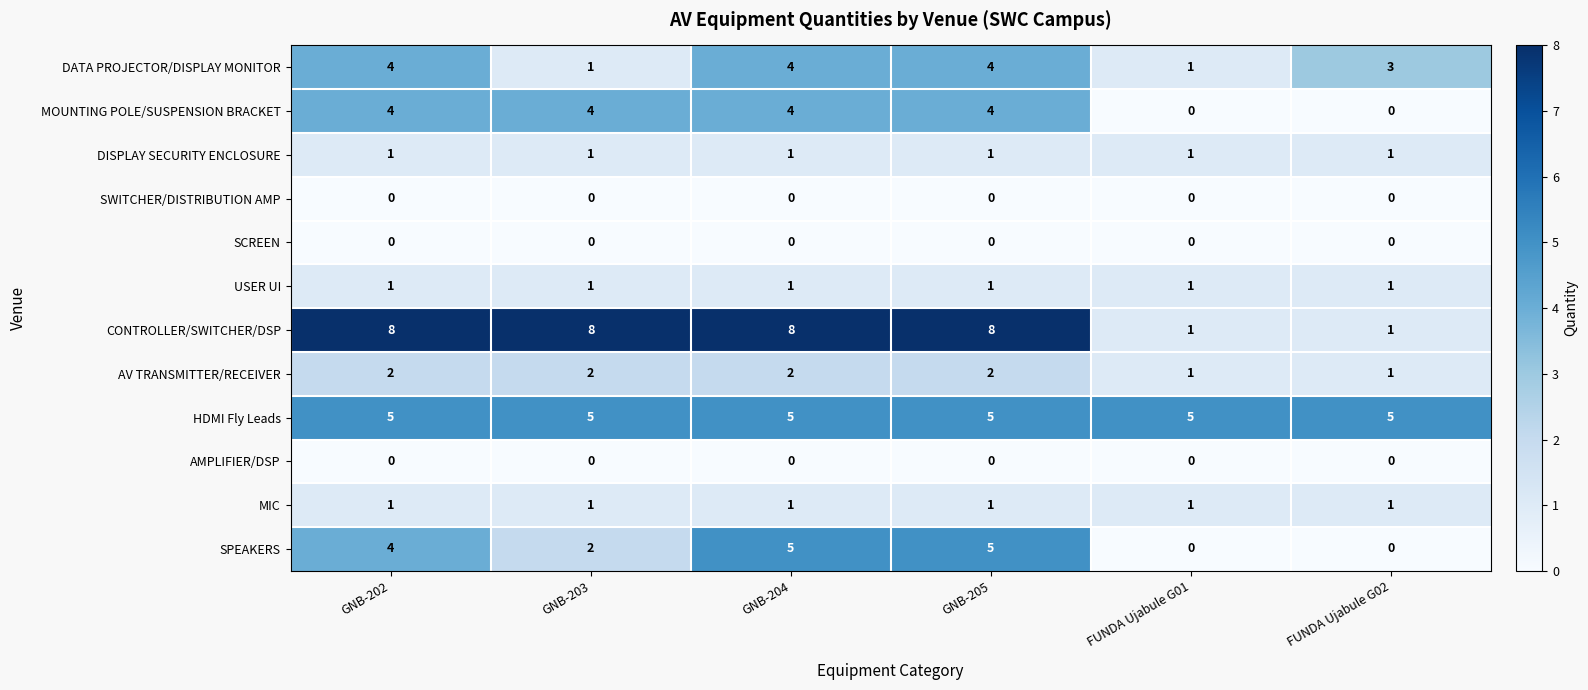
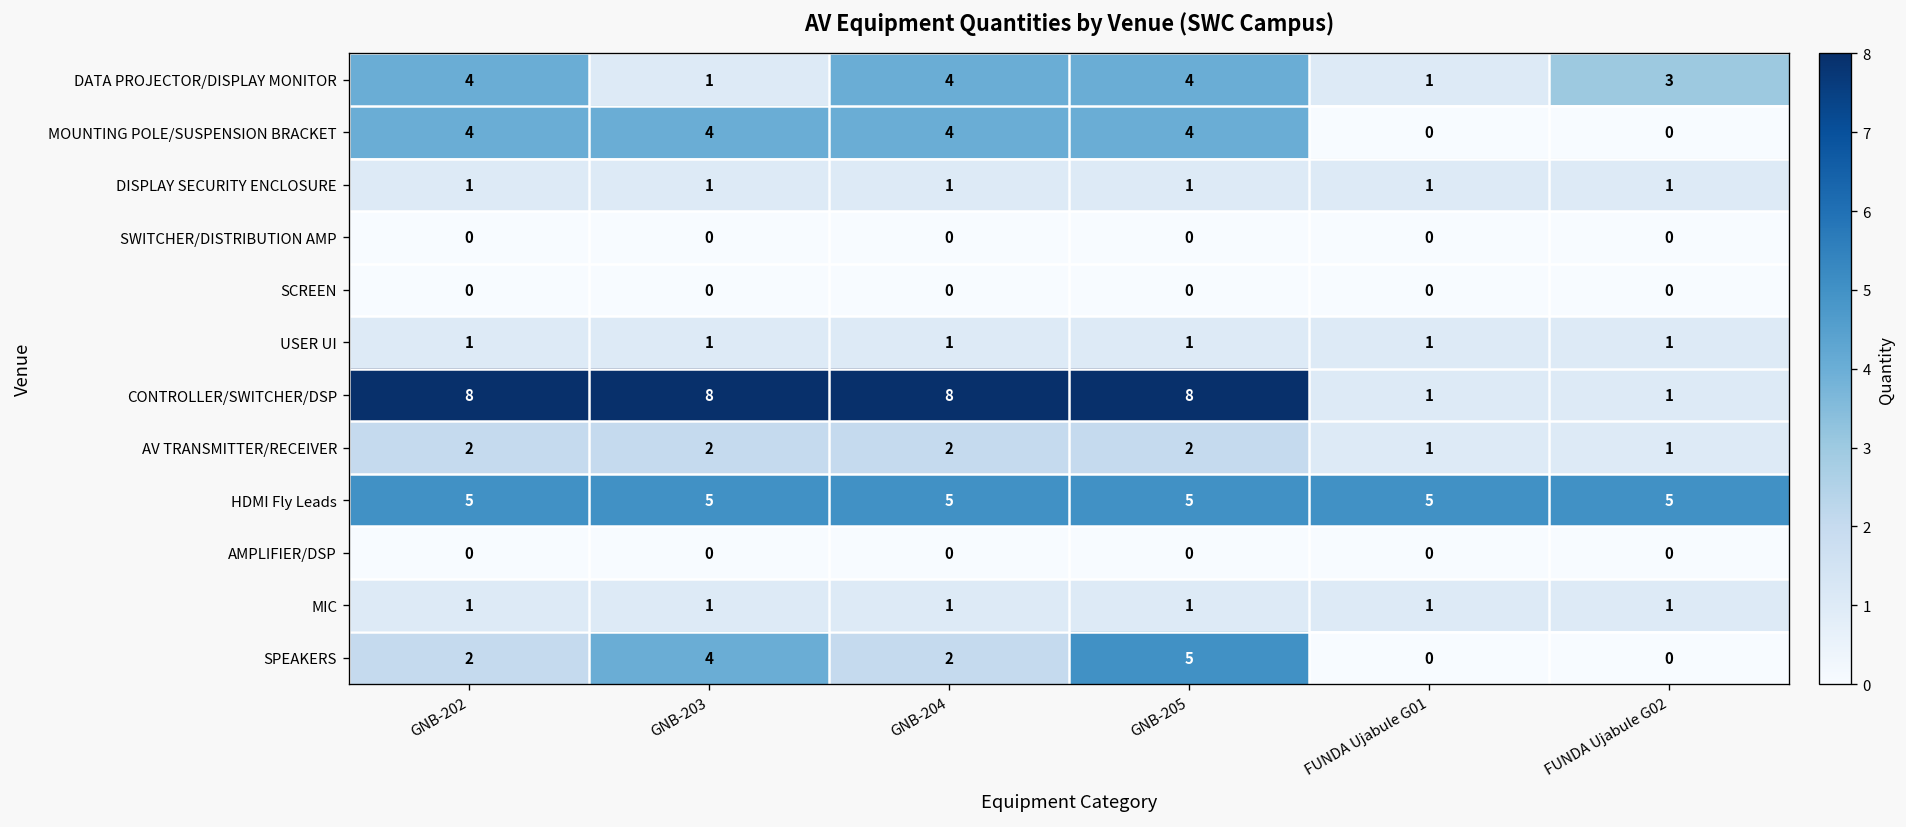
SPEAKERS, GNB-202: 4 -> 2
SPEAKERS, GNB-203: 2 -> 4
SPEAKERS, GNB-204: 5 -> 2
